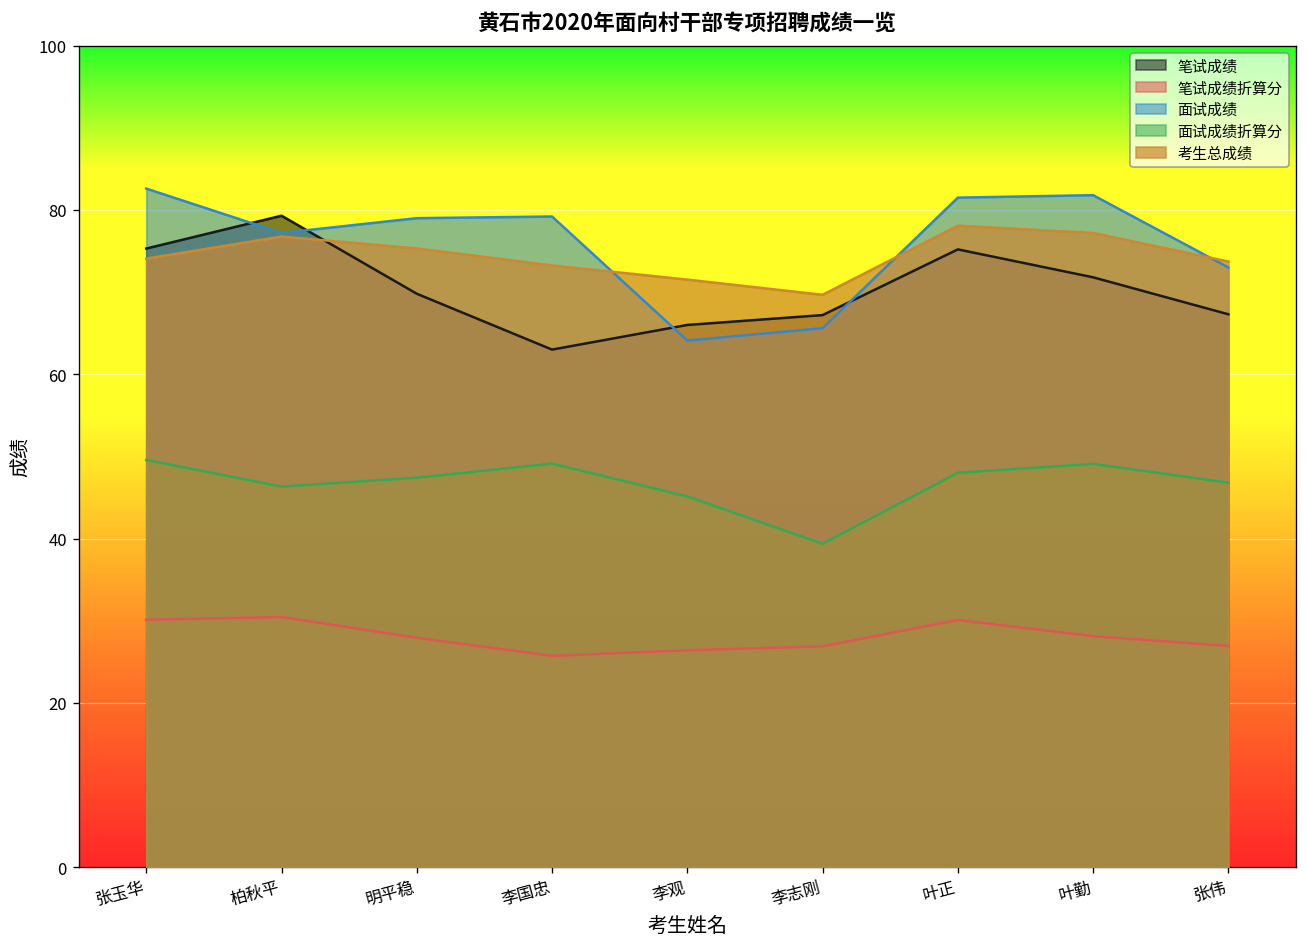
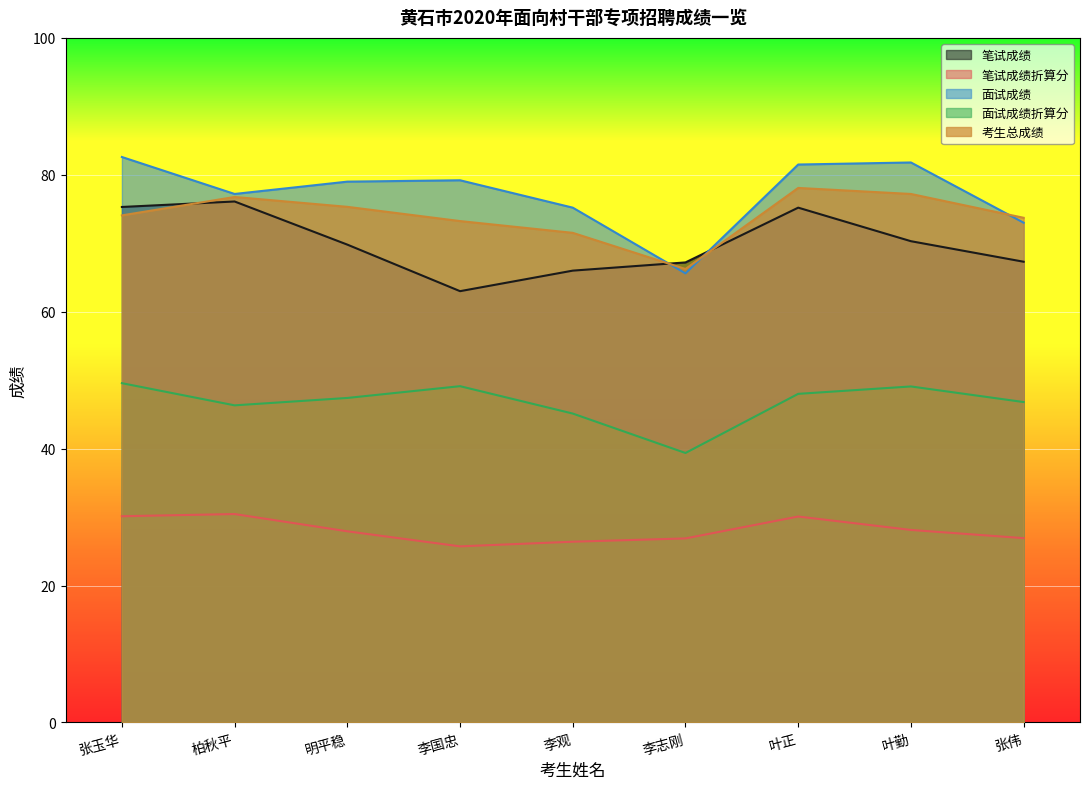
笔试成绩, 柏秋平: 79 -> 76
面试成绩, 李观: 64 -> 75
考生总成绩, 李志刚: 70 -> 66
笔试成绩, 叶勤: 72 -> 70
